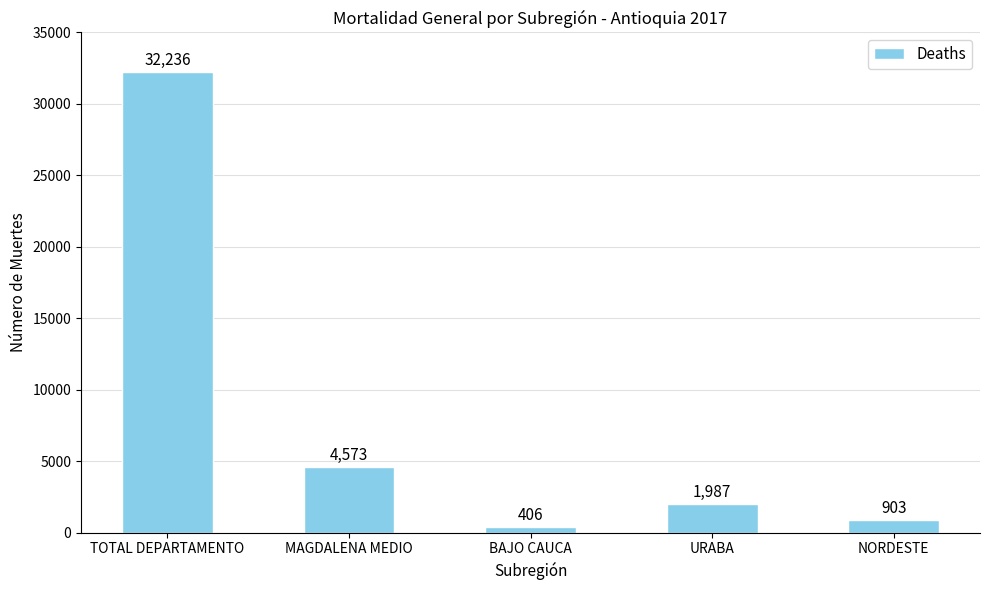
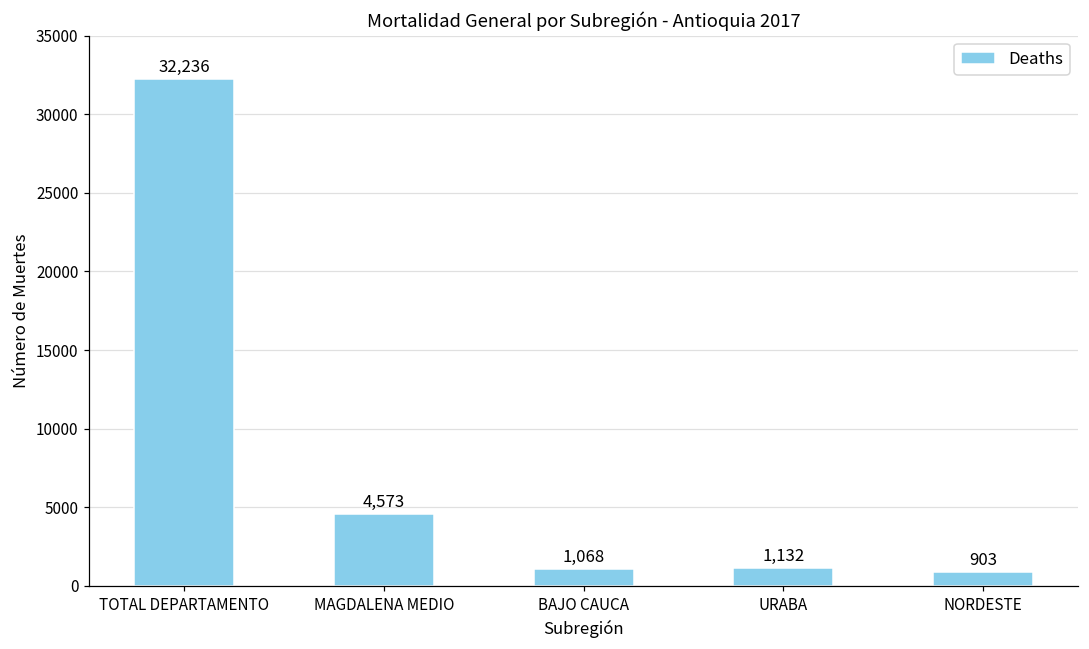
BAJO CAUCA: 406 -> 1,068
URABA: 1,987 -> 1,132
